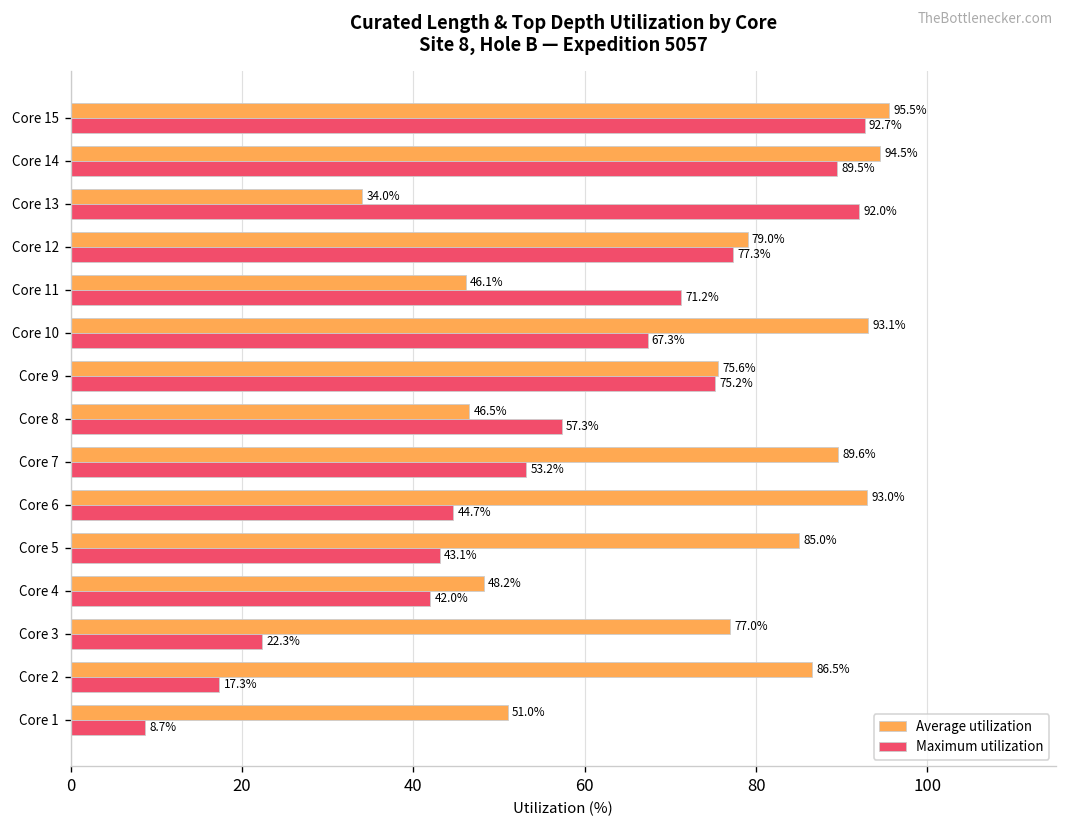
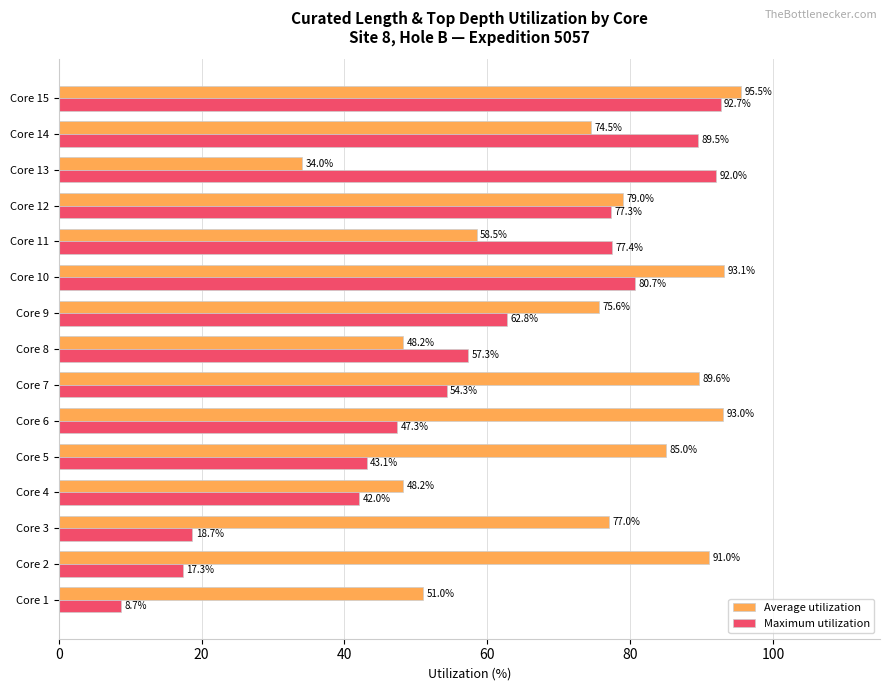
Average utilization, Core 14: 94.5% -> 74.5%
Average utilization, Core 11: 46.1% -> 58.5%
Maximum utilization, Core 11: 71.2% -> 77.4%
Maximum utilization, Core 10: 67.3% -> 80.7%
Maximum utilization, Core 9: 75.2% -> 62.8%
Average utilization, Core 8: 46.5% -> 48.2%
Maximum utilization, Core 7: 53.2% -> 54.3%
Maximum utilization, Core 6: 44.7% -> 47.3%
Maximum utilization, Core 3: 22.3% -> 18.7%
Average utilization, Core 2: 86.5% -> 91.0%
